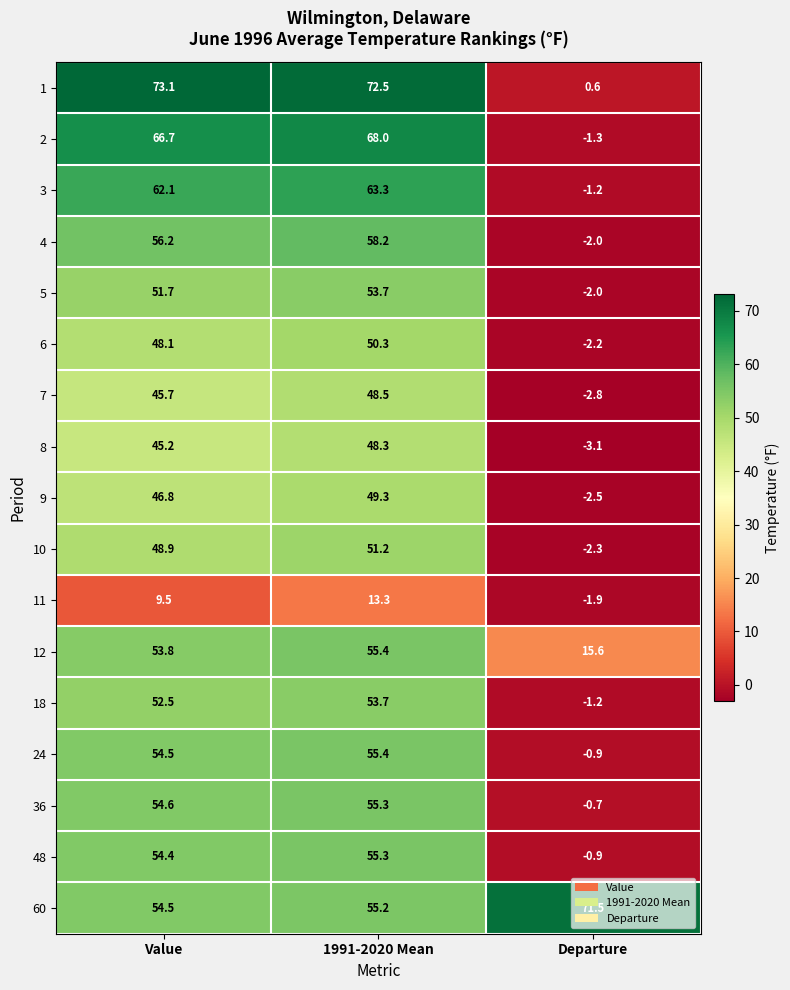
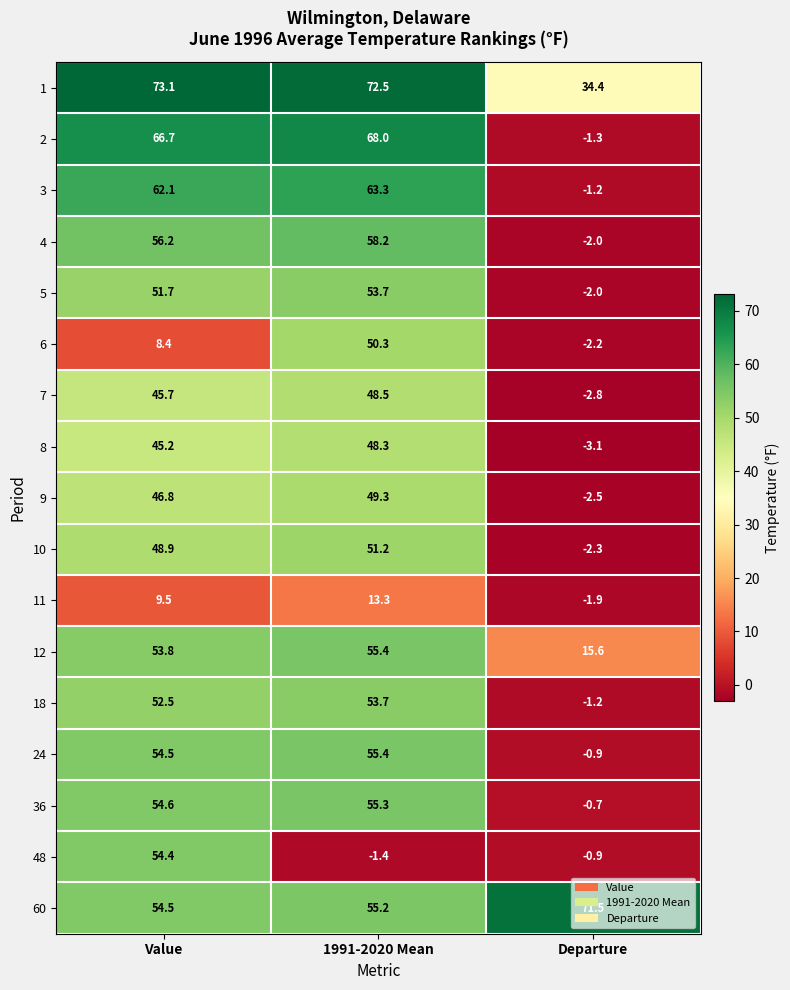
1, Departure: 0.6 -> 34.4
6, Value: 48.1 -> 8.4
48, 1991-2020 Mean: 55.3 -> -1.4
